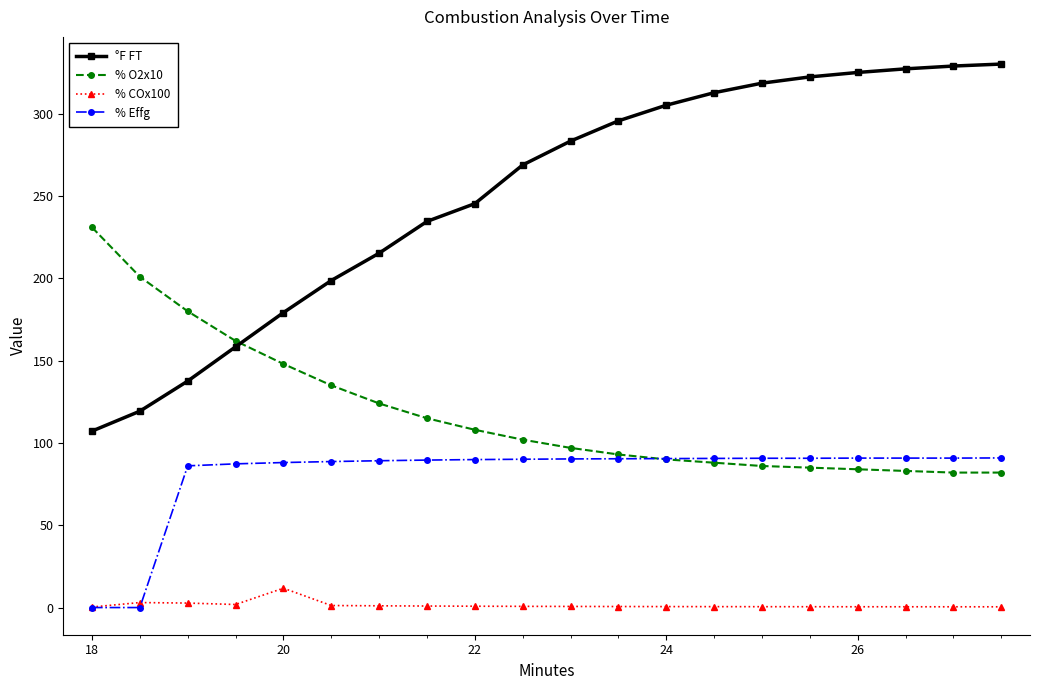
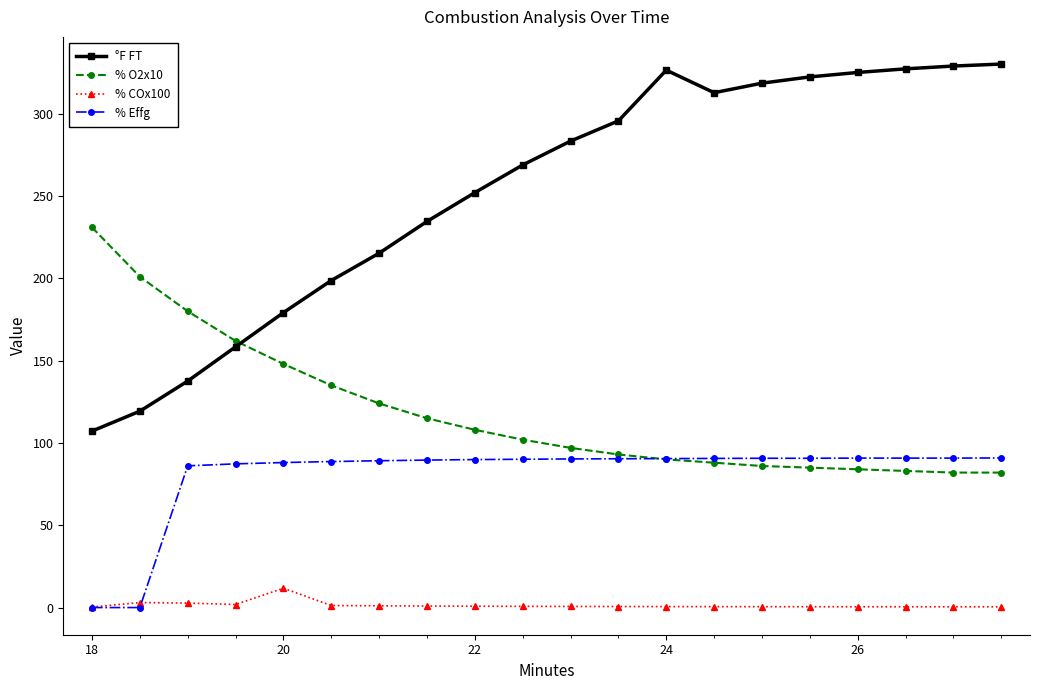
°F FT, 22: 245 -> 252
°F FT, 24: 305 -> 327
